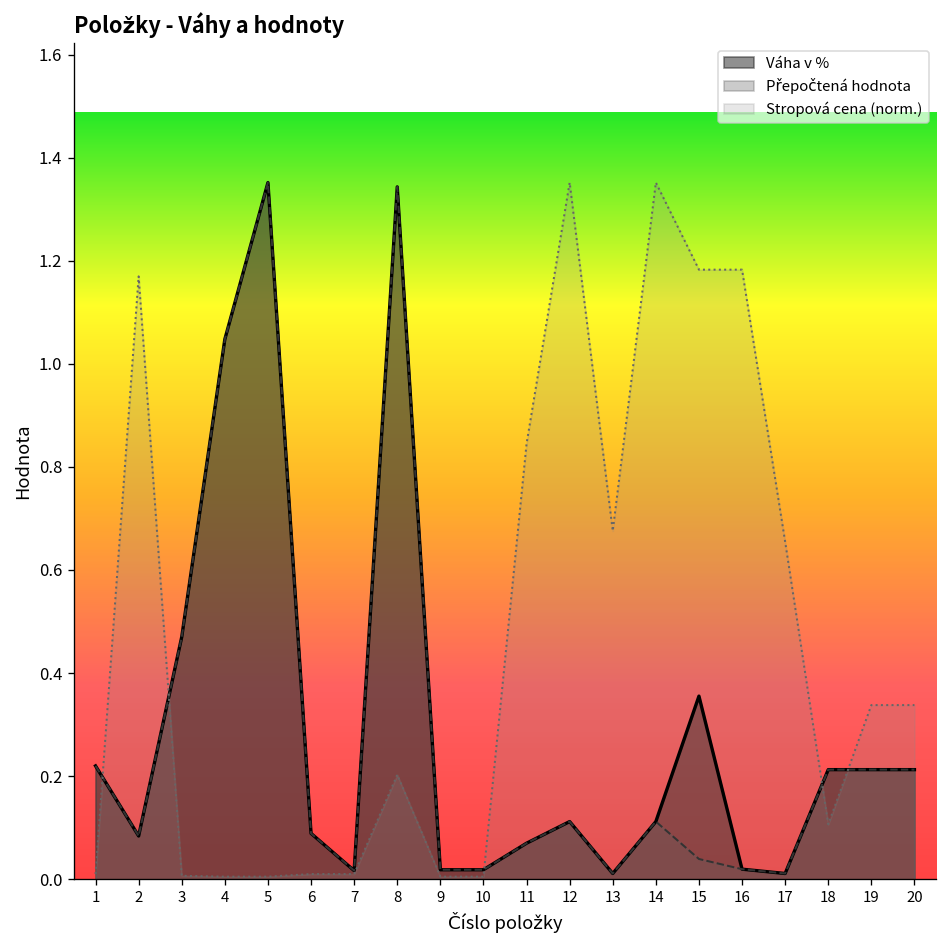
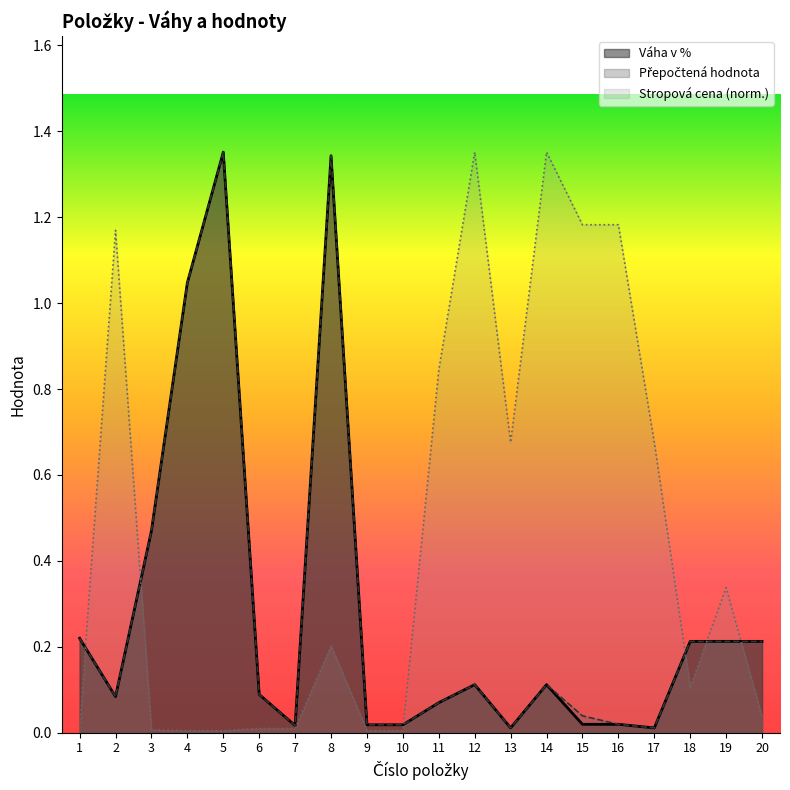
Váha v %, 15: 0.36 -> 0.02
Stropová cena (norm.), 17: 0.65 -> 0.68
Stropová cena (norm.), 20: 0.34 -> 0.04
